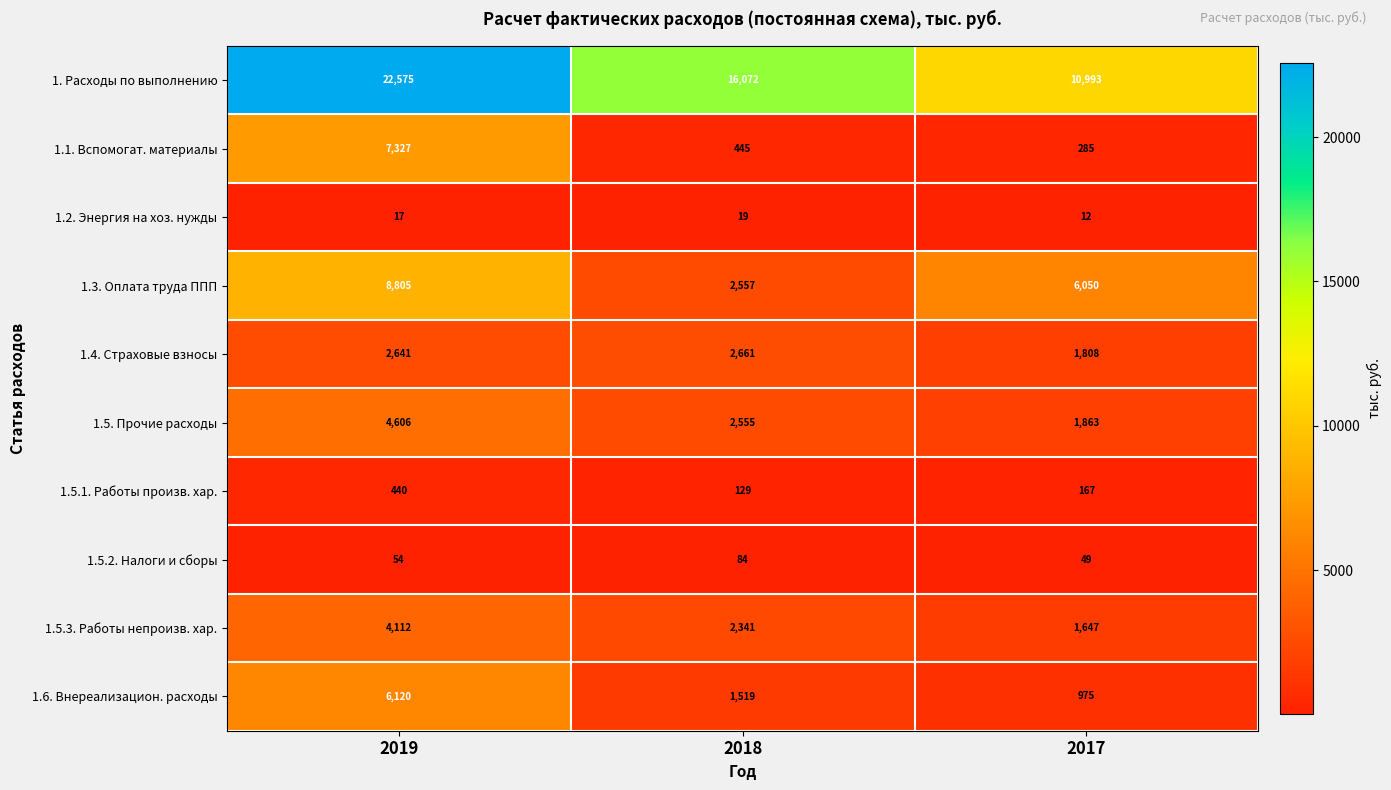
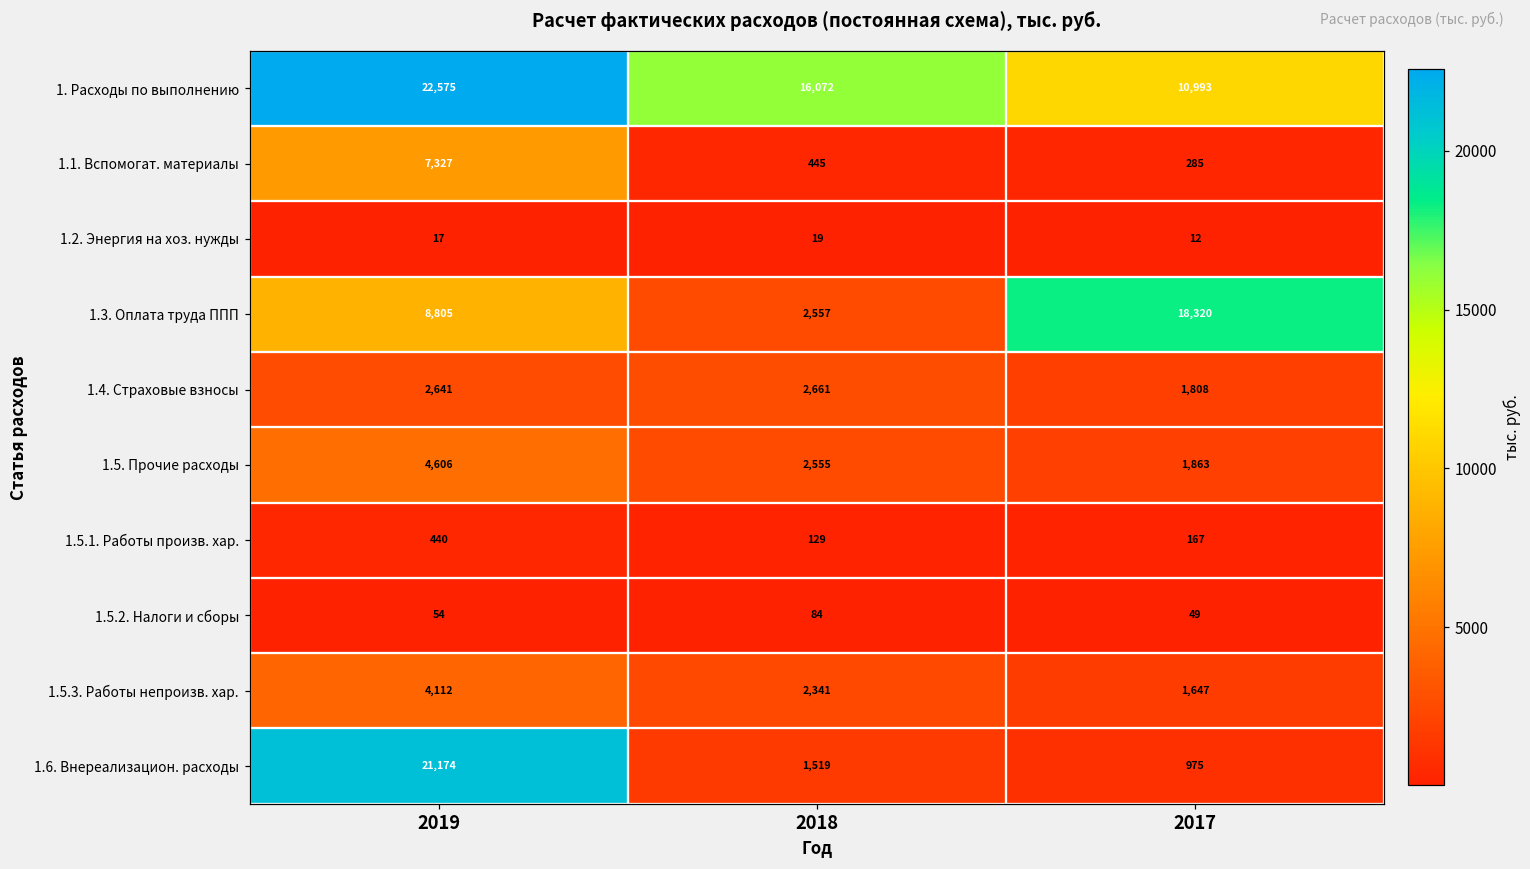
1.3. Оплата труда ППП, 2017: 6,050 -> 18,320
1.6. Внереализацион. расходы, 2019: 6,120 -> 21,174
